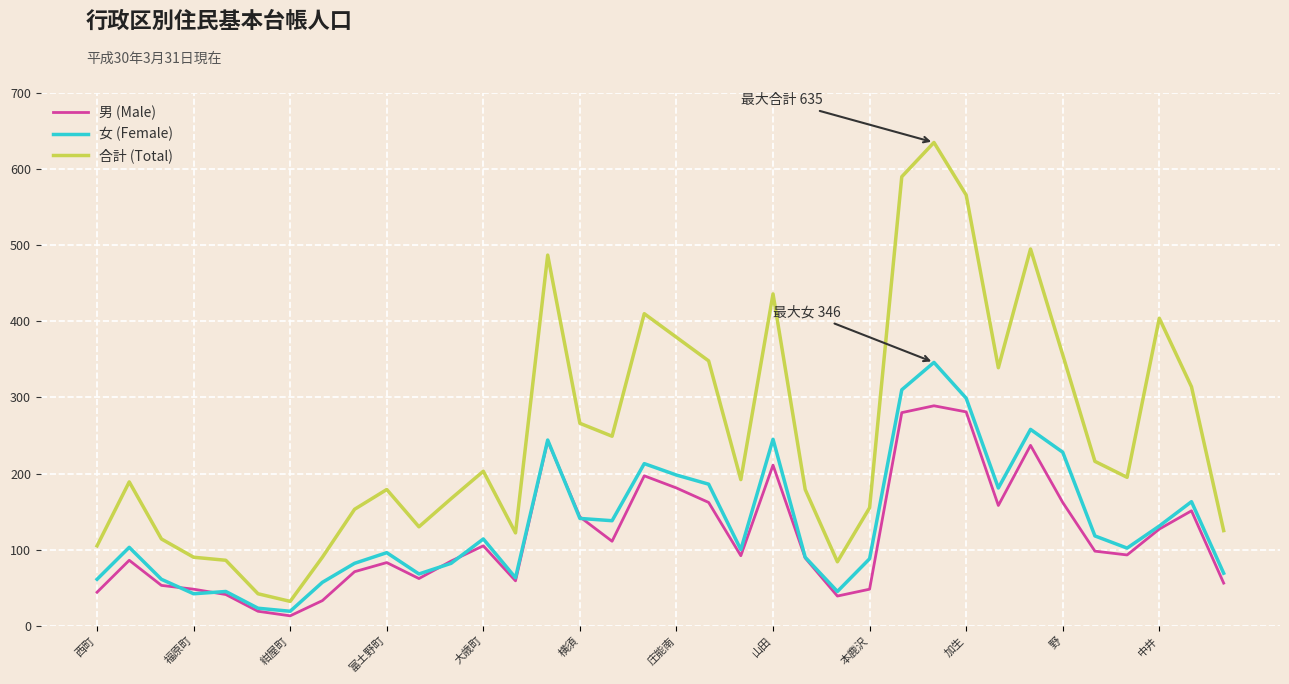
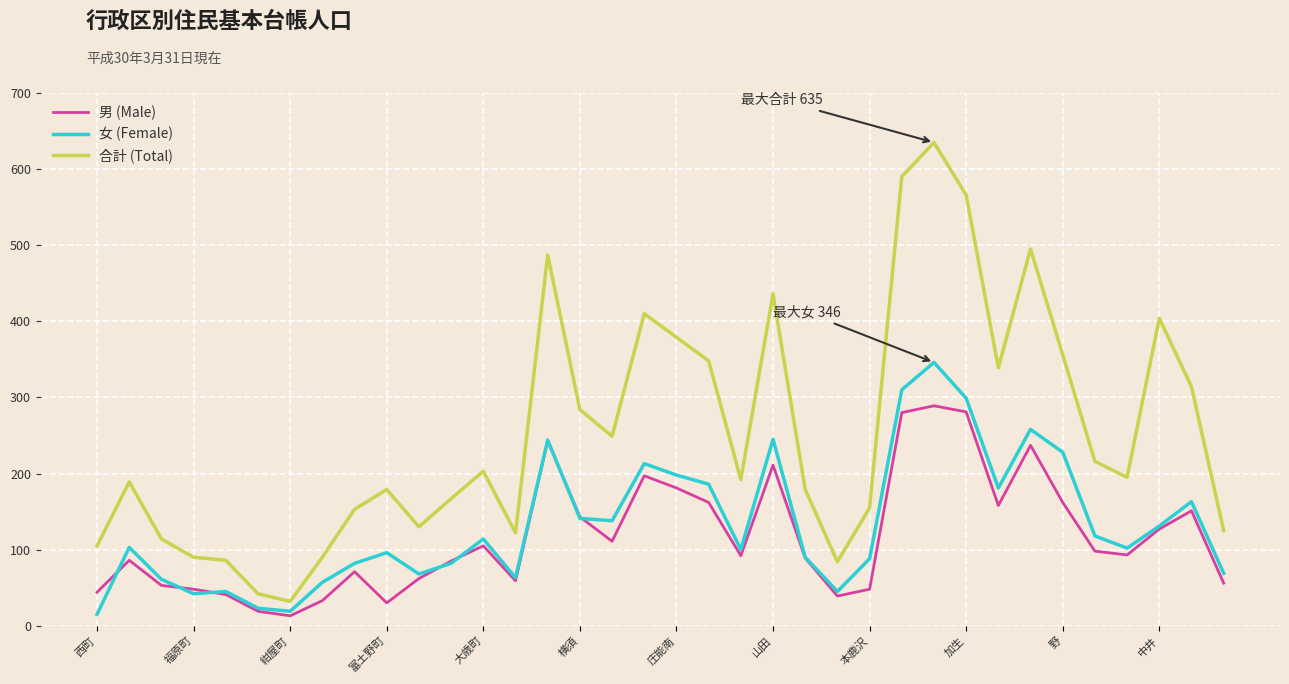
女 (Female), 西町: 60 -> 20
男 (Male), 富土野町: 80 -> 30
合計 (Total), 横須: 270 -> 280
